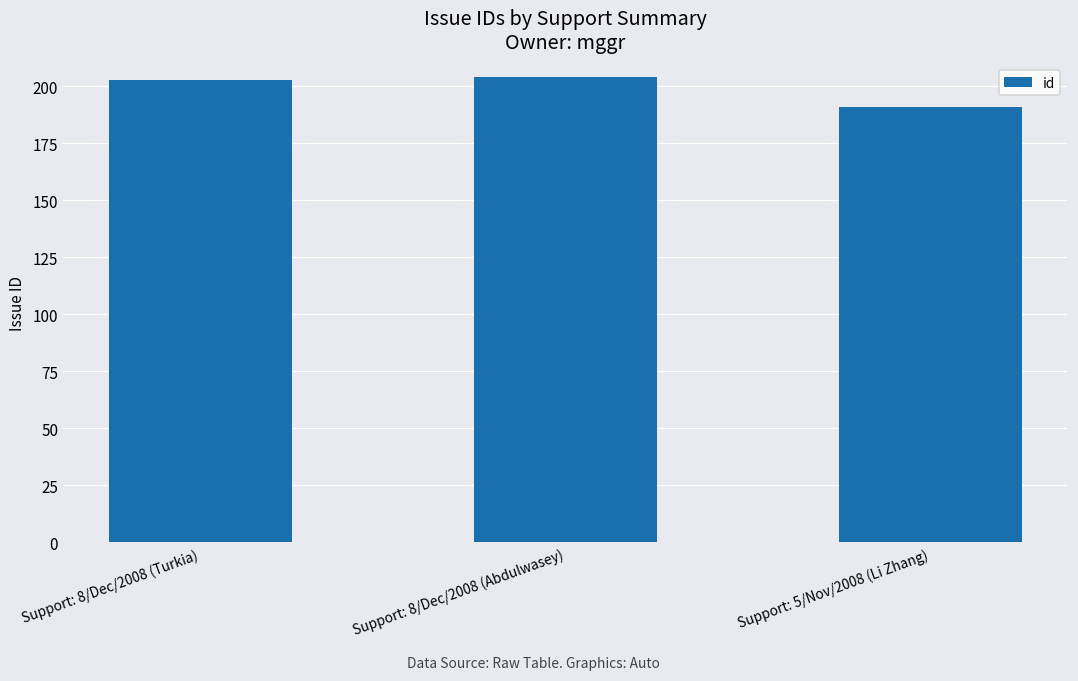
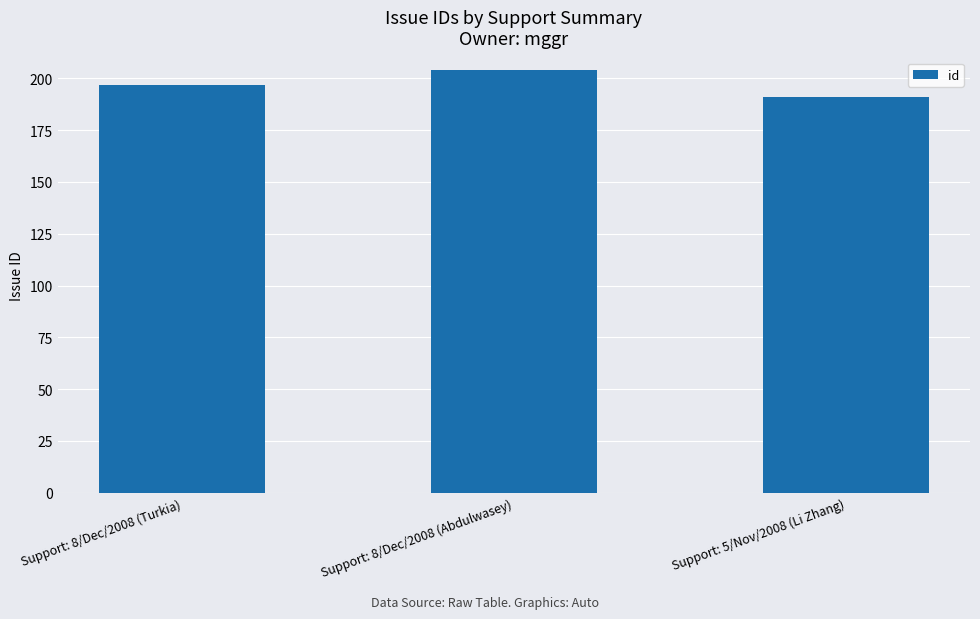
Support: 8/Dec/2008 (Turkia): 203 -> 197
